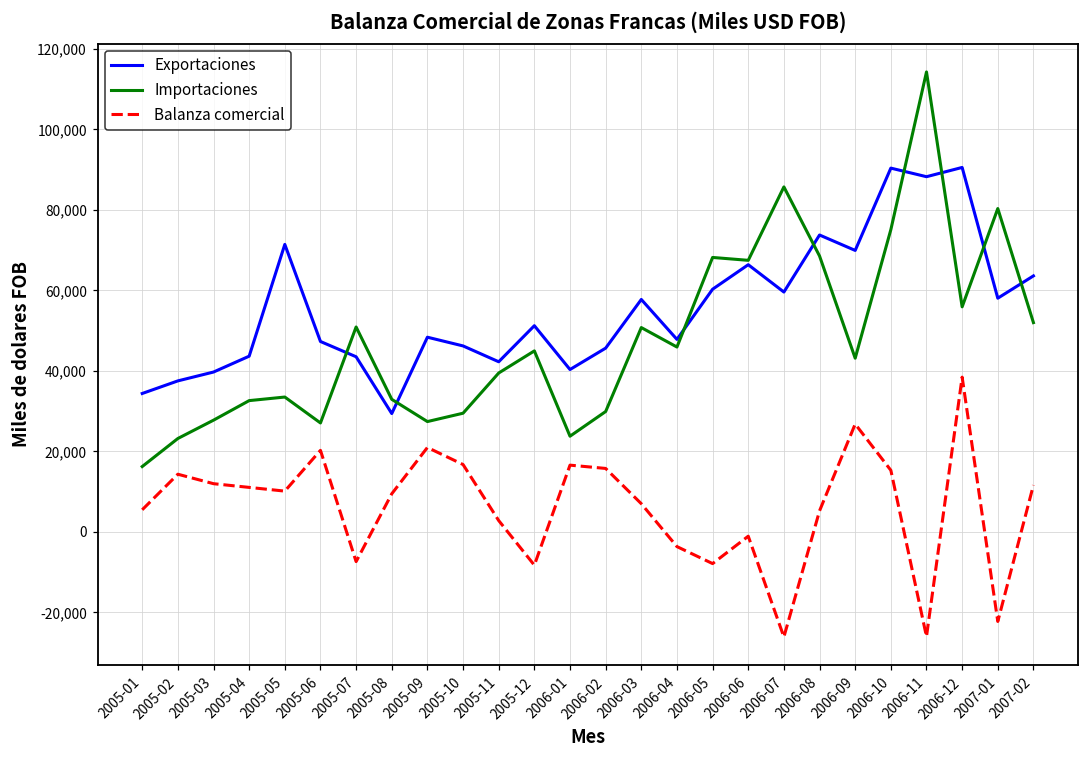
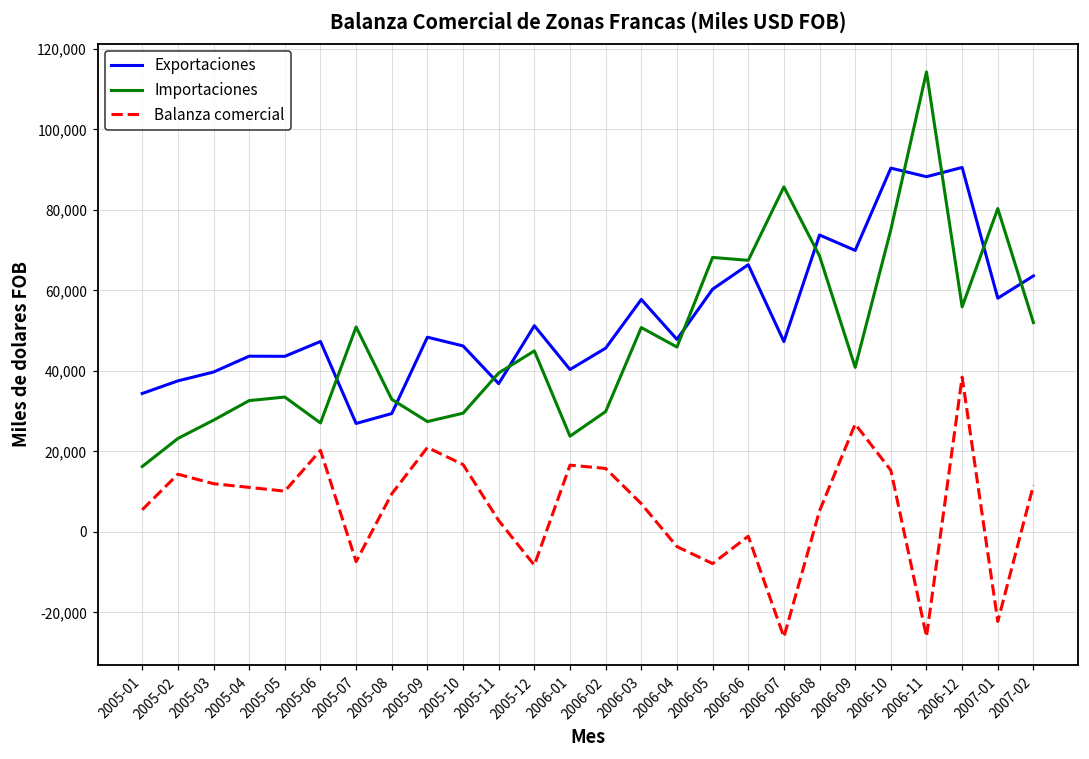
Exportaciones, 2005-05: 71,000 -> 44,000
Exportaciones, 2005-07: 43,000 -> 27,000
Exportaciones, 2005-11: 42,000 -> 37,000
Exportaciones, 2006-07: 60,000 -> 47,000
Importaciones, 2006-09: 43,000 -> 41,000
